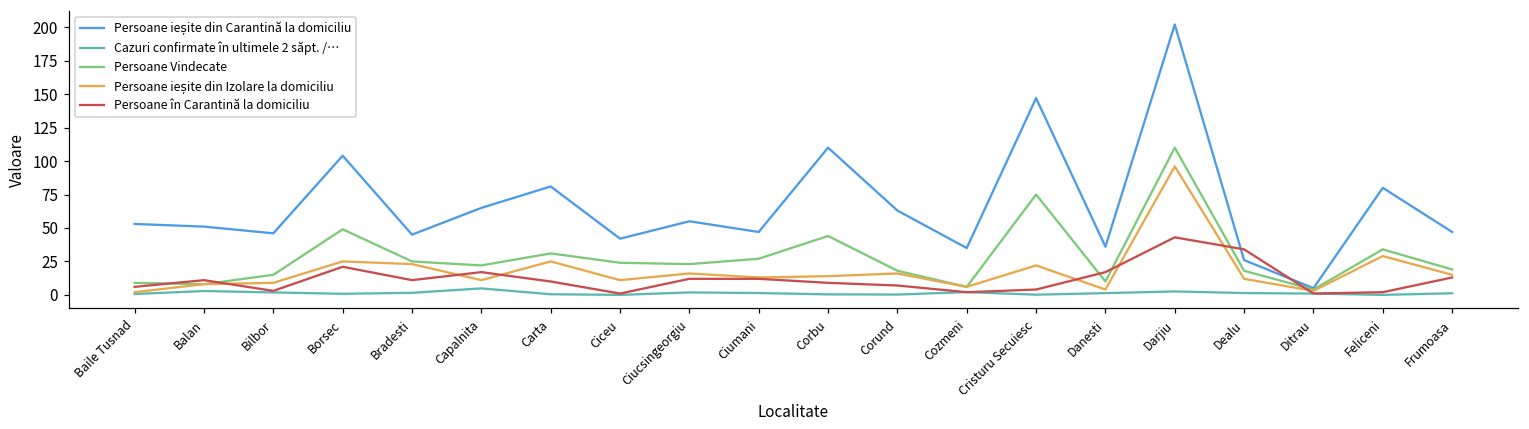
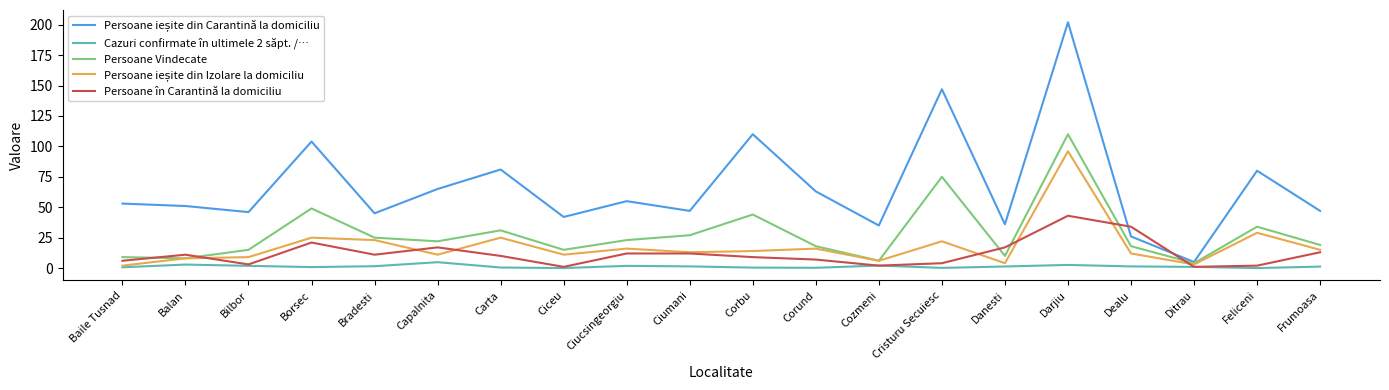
Persoane Vindecate, Ciceu: 24 -> 15
